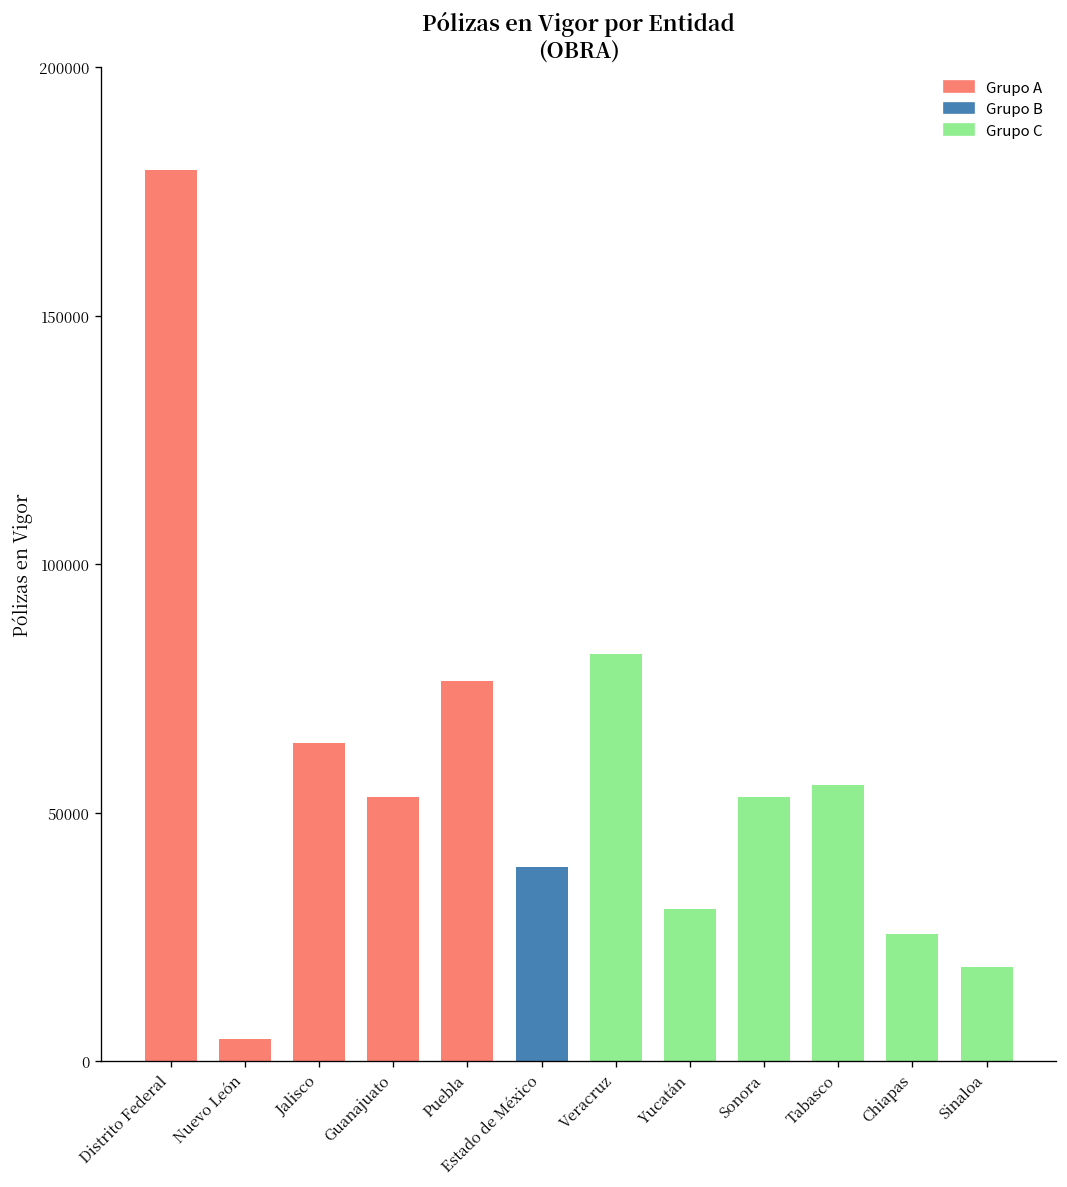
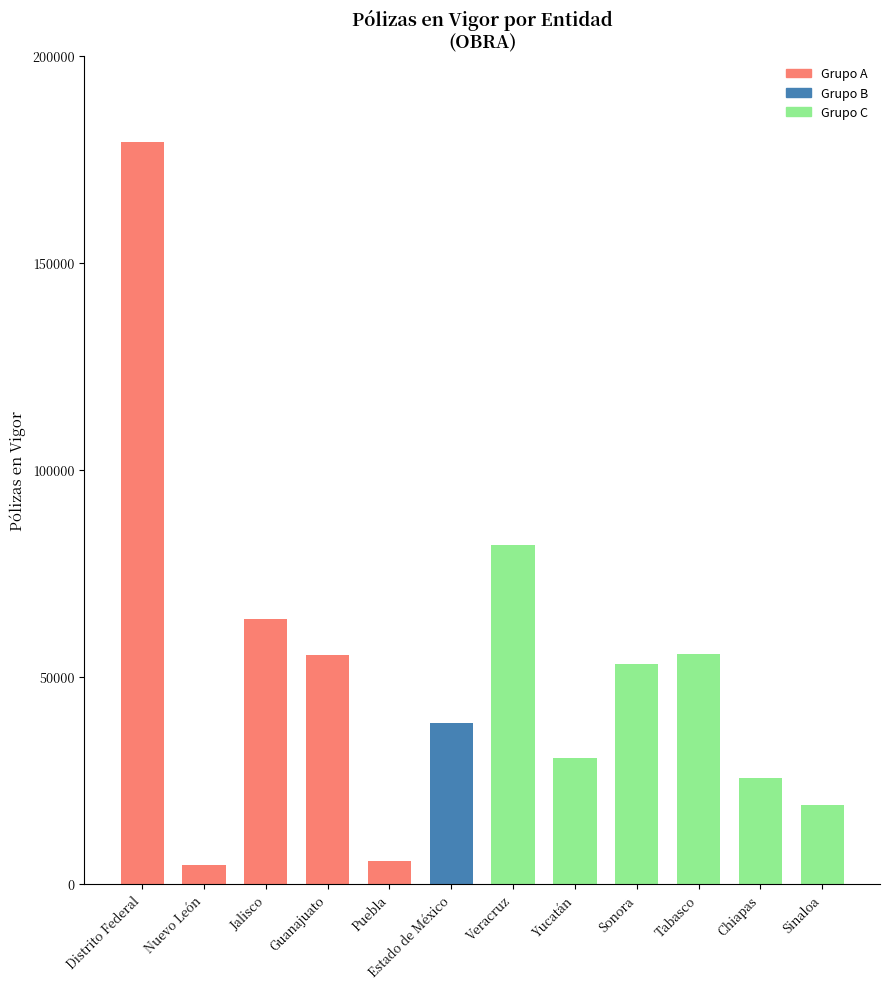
Guanajuato: 53000 -> 55000
Puebla: 76000 -> 6000
